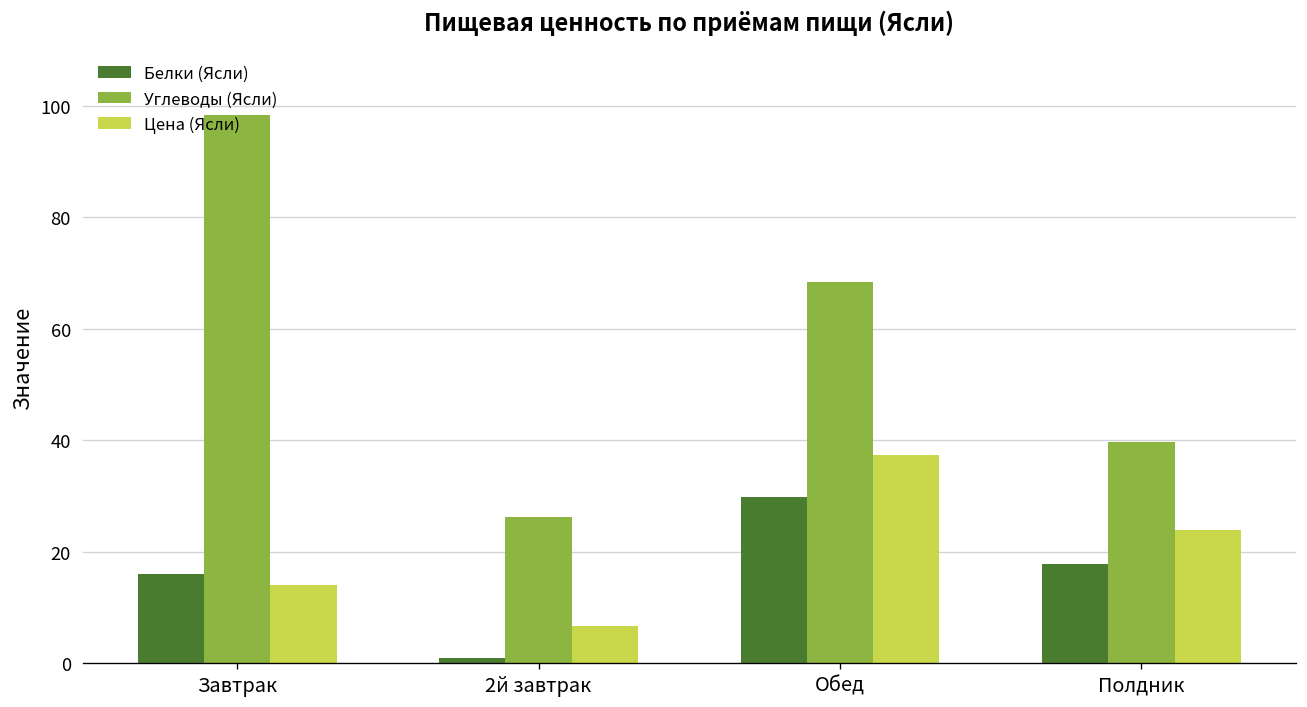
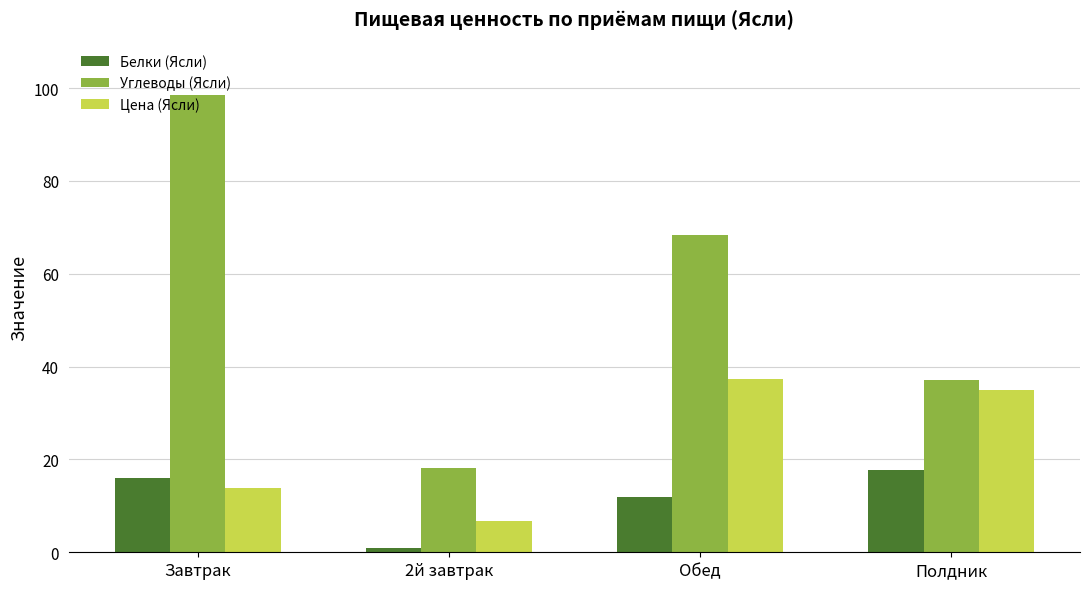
Углеводы (Ясли), 2й завтрак: 26 -> 18
Белки (Ясли), Обед: 30 -> 12
Углеводы (Ясли), Полдник: 40 -> 37
Цена (Ясли), Полдник: 24 -> 35
